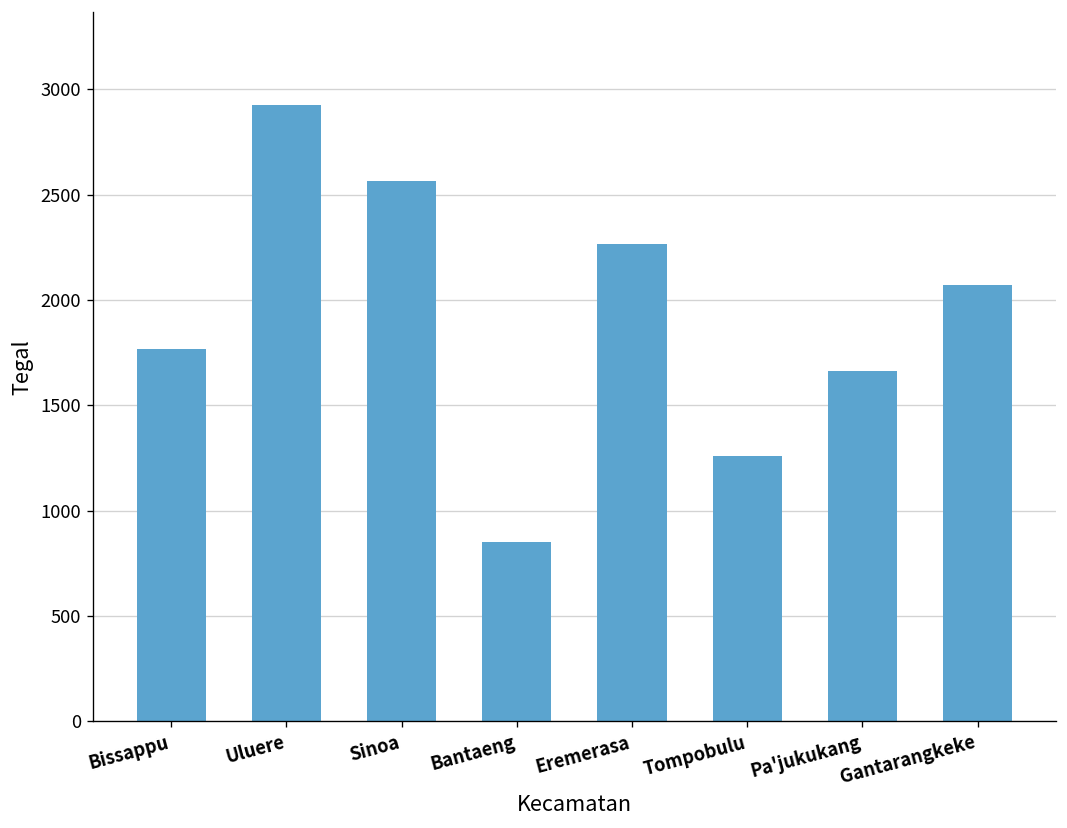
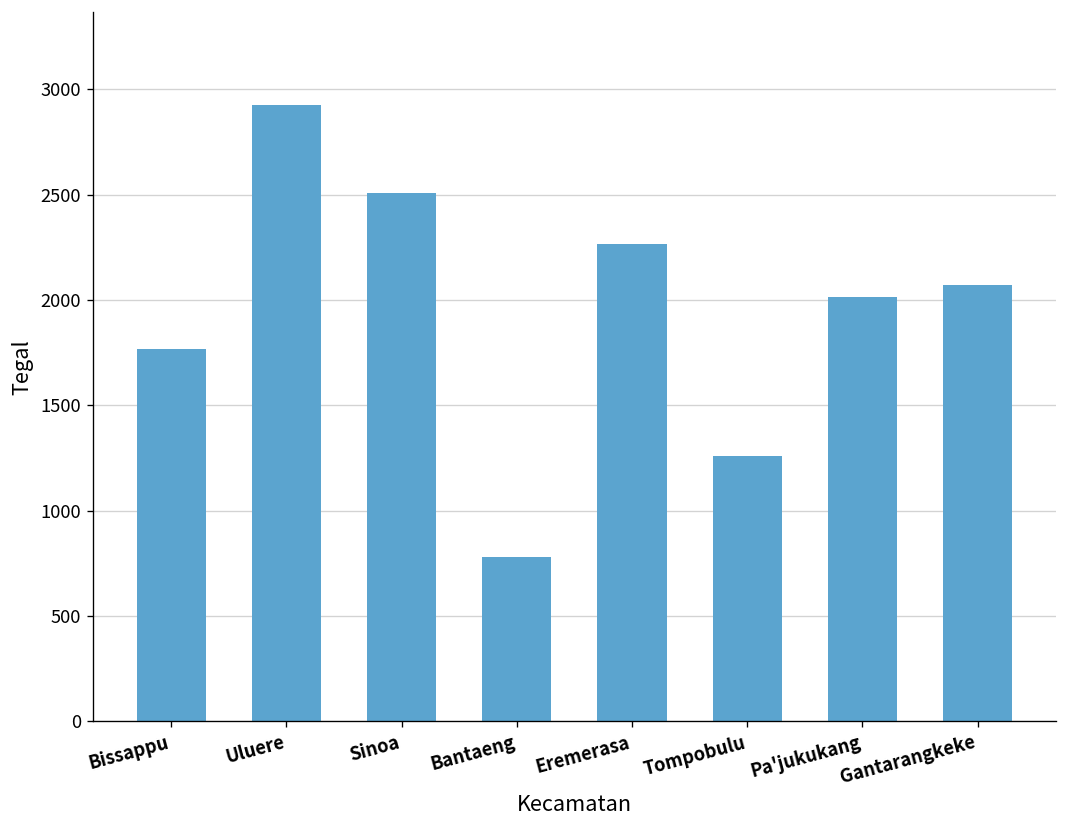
Sinoa: 2560 -> 2510
Bantaeng: 850 -> 780
Pa'jukukang: 1660 -> 2010
